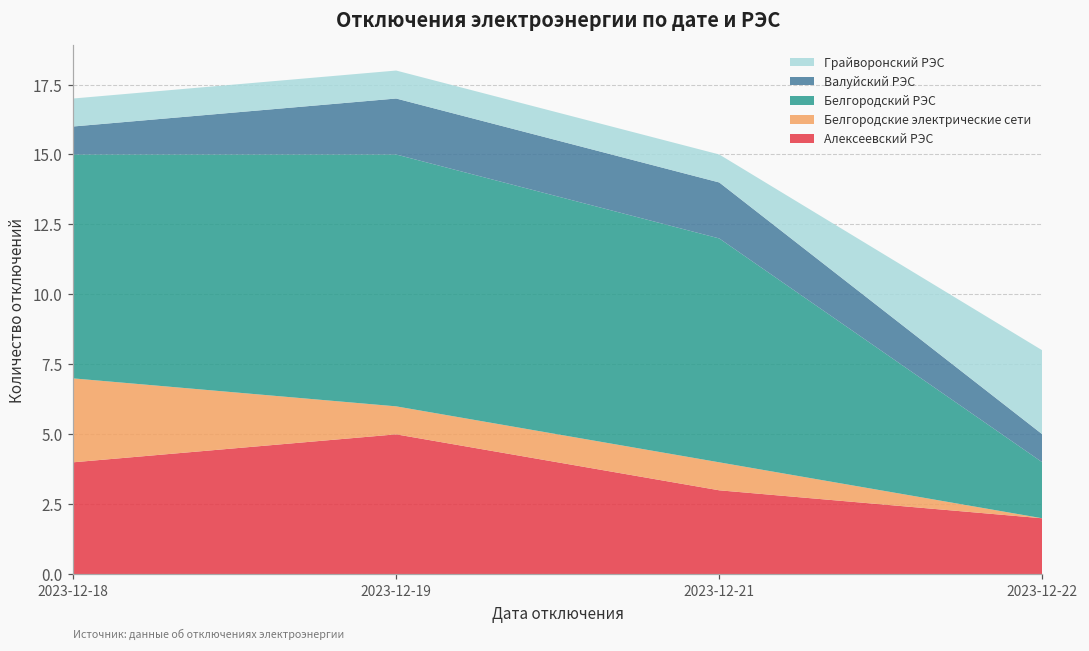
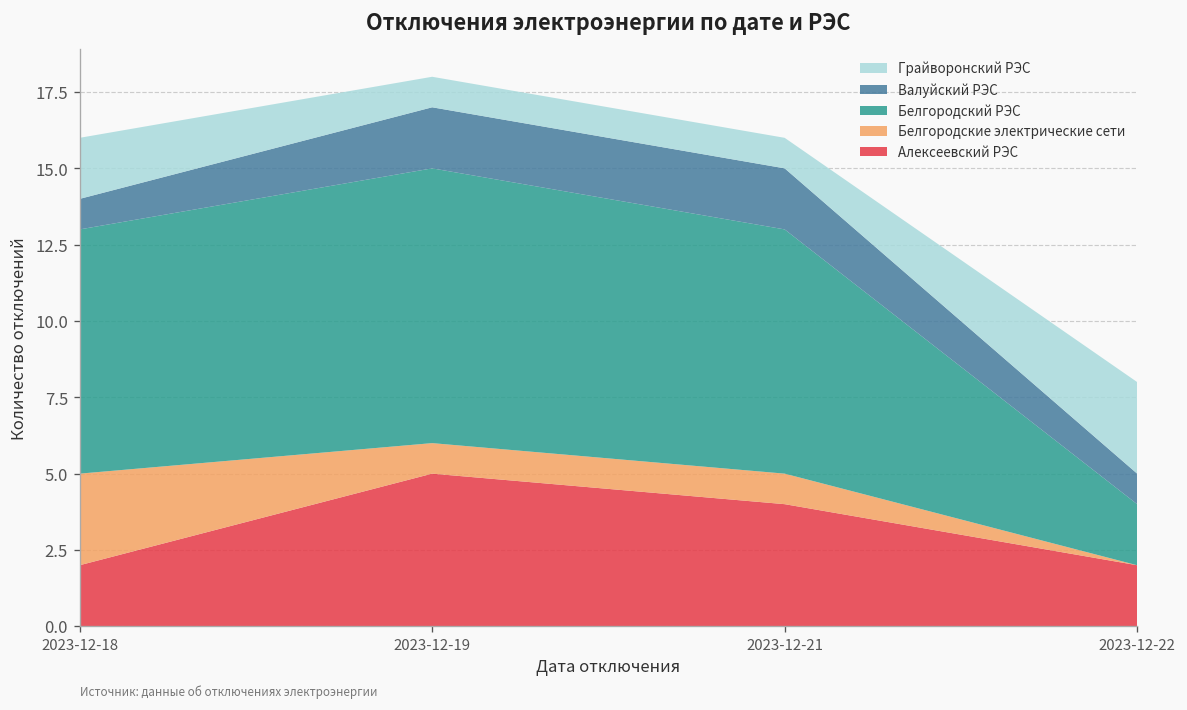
Алексеевский РЭС, 2023-12-18: 4 -> 2
Грайворонский РЭС, 2023-12-18: 1 -> 2
Алексеевский РЭС, 2023-12-21: 3 -> 4
